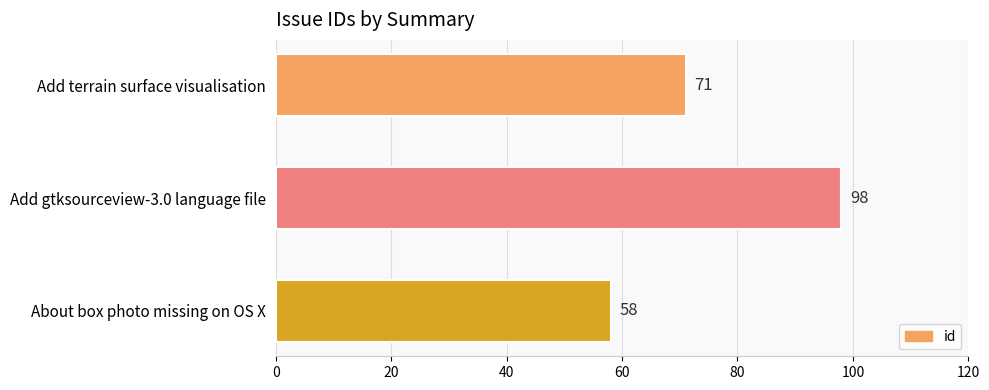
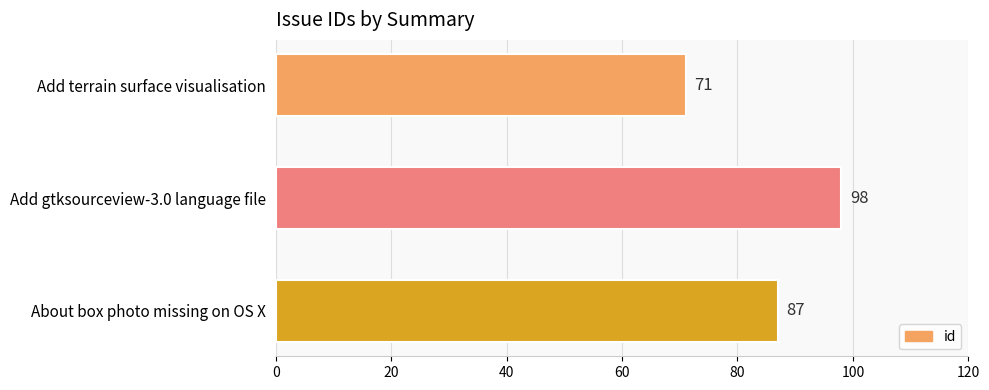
About box photo missing on OS X: 58 -> 87
